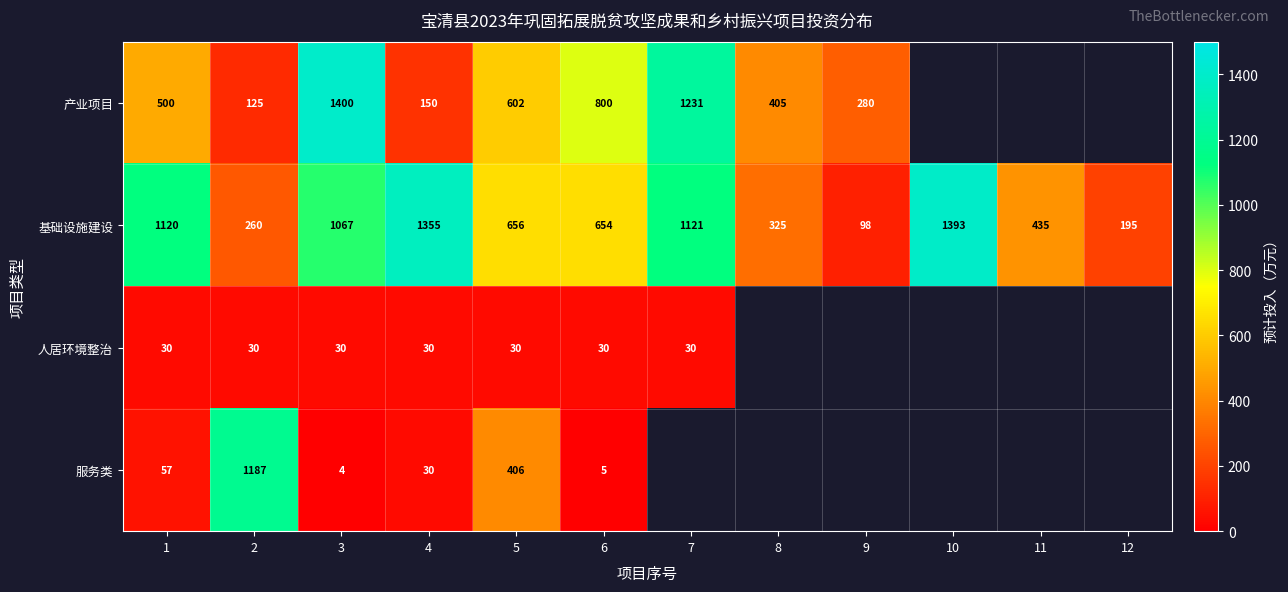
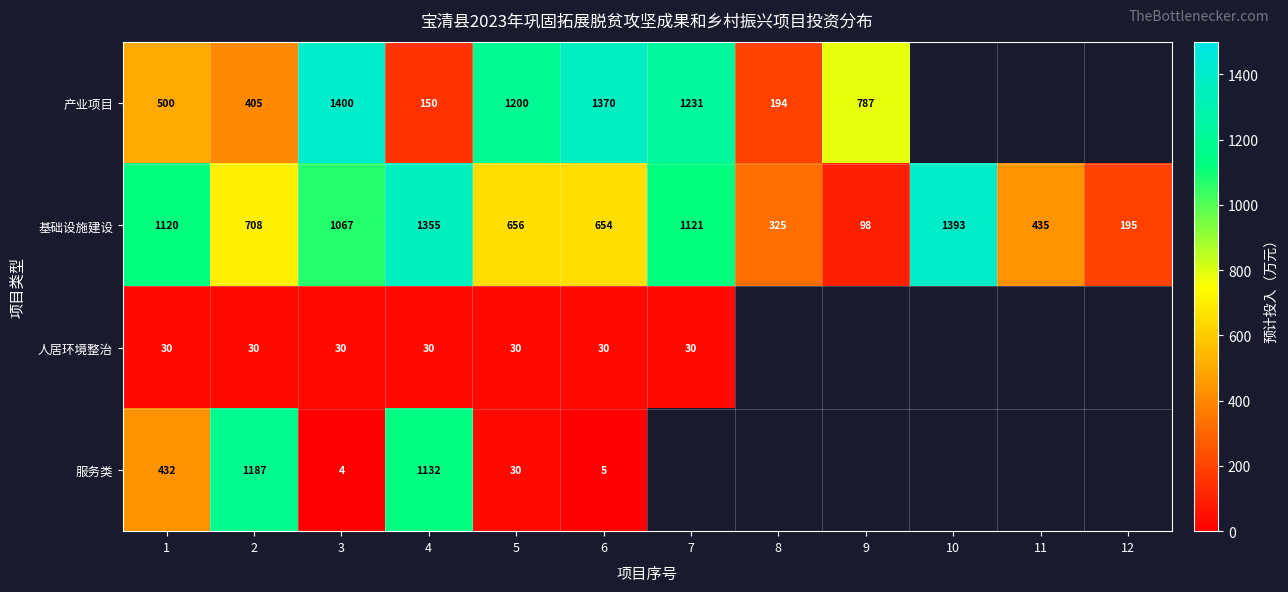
产业项目, 2: 125 -> 405
产业项目, 5: 602 -> 1200
产业项目, 6: 800 -> 1370
产业项目, 8: 405 -> 194
产业项目, 9: 280 -> 787
基础设施建设, 2: 260 -> 708
服务类, 1: 57 -> 432
服务类, 4: 30 -> 1132
服务类, 5: 406 -> 30
